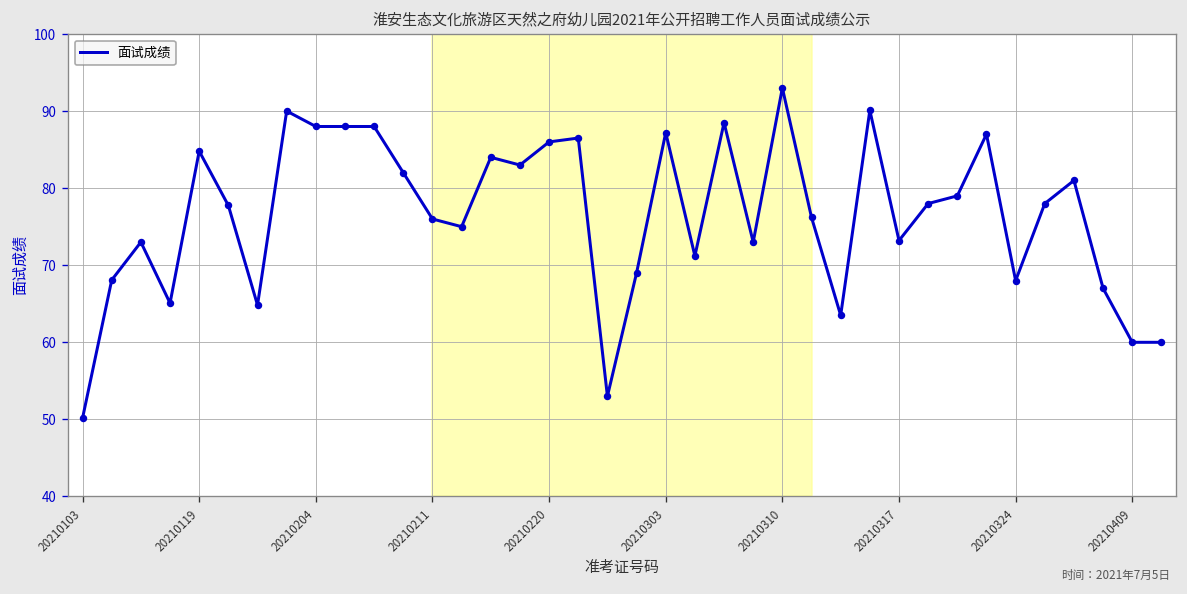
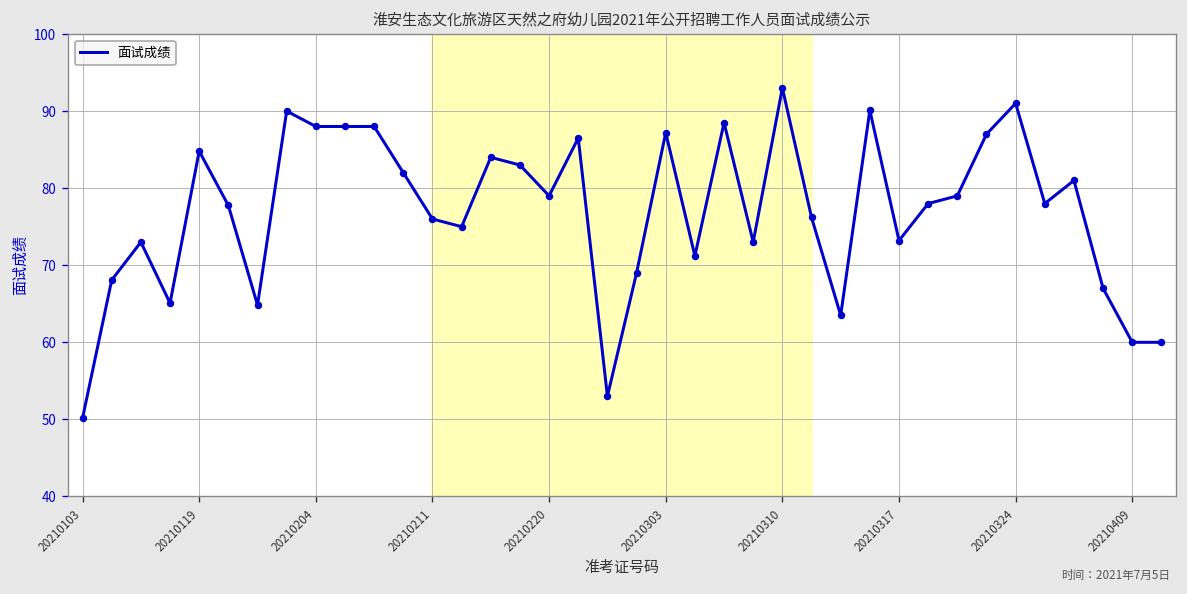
20210220: 86 -> 79
20210324: 68 -> 91
